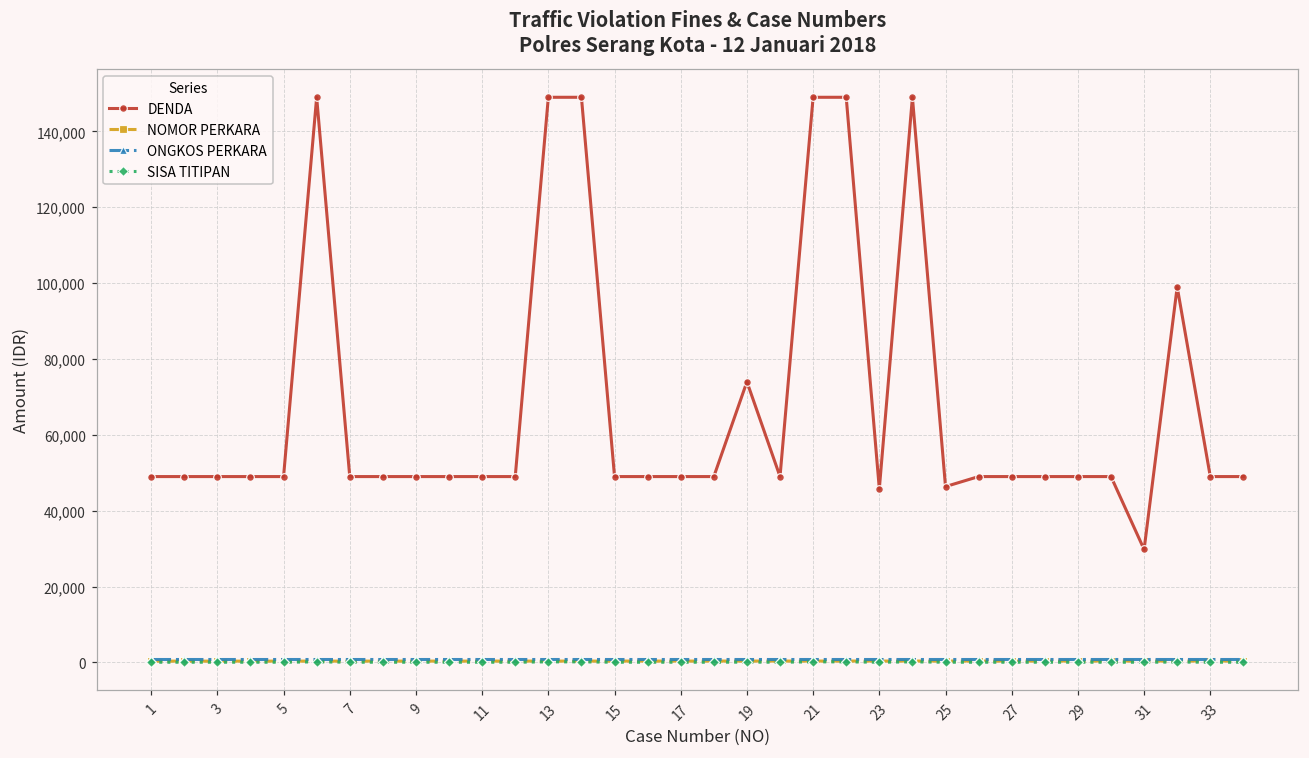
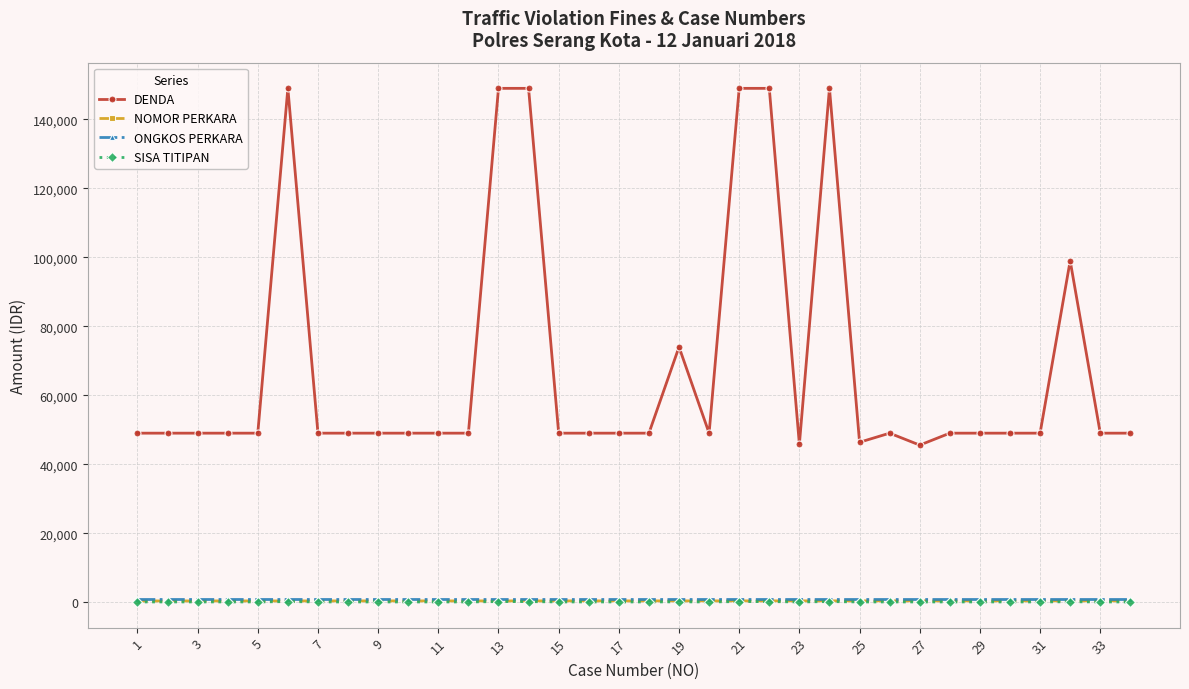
DENDA, 27: 49,000 -> 46,000
DENDA, 31: 30,000 -> 49,000
